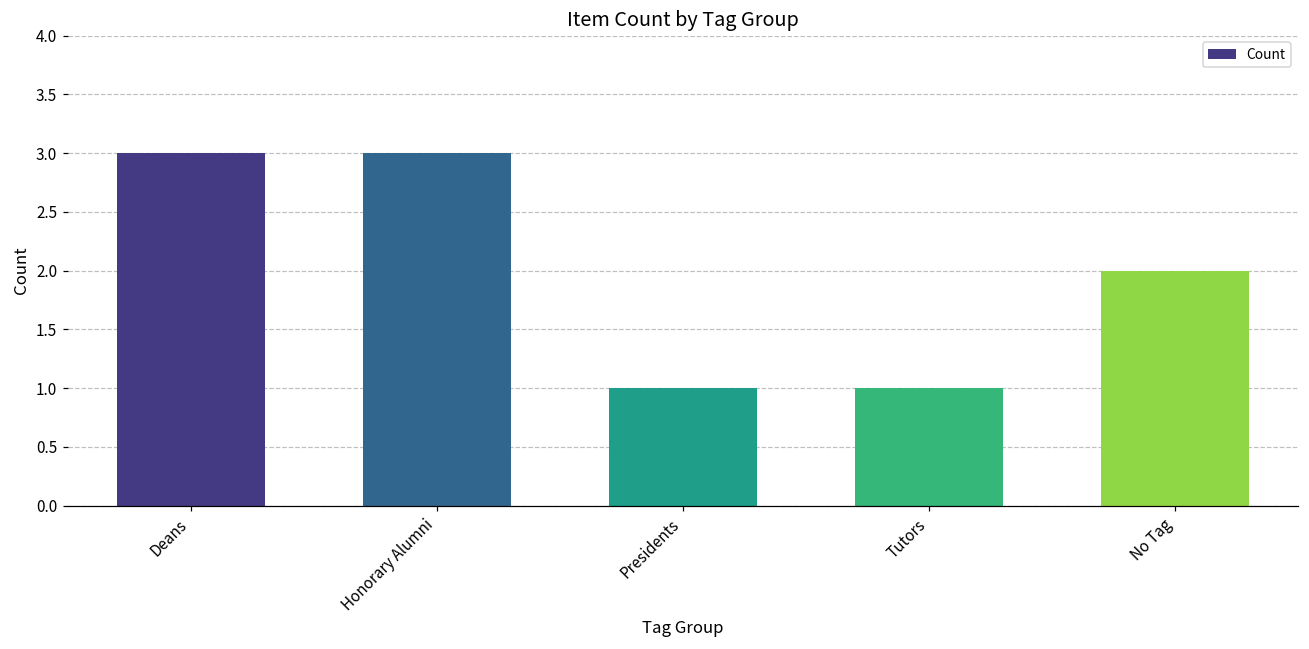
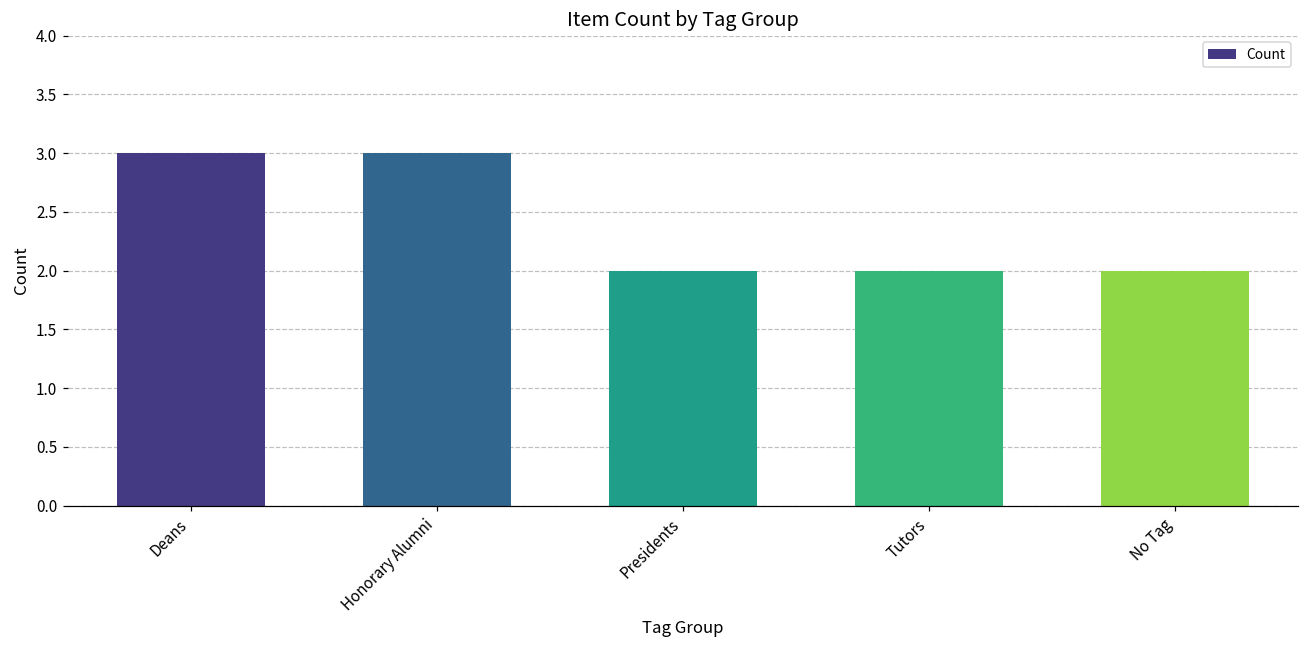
Presidents: 1 -> 2
Tutors: 1 -> 2
